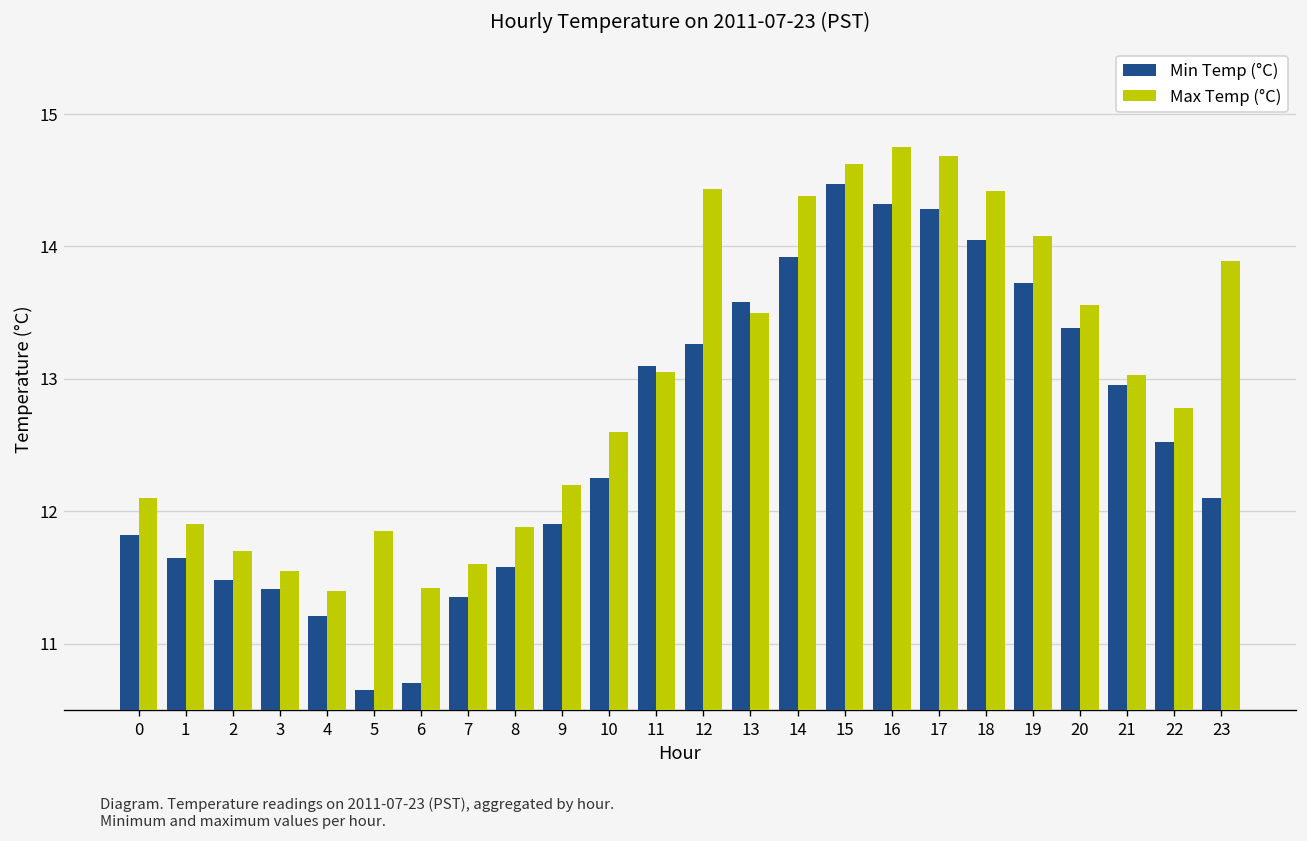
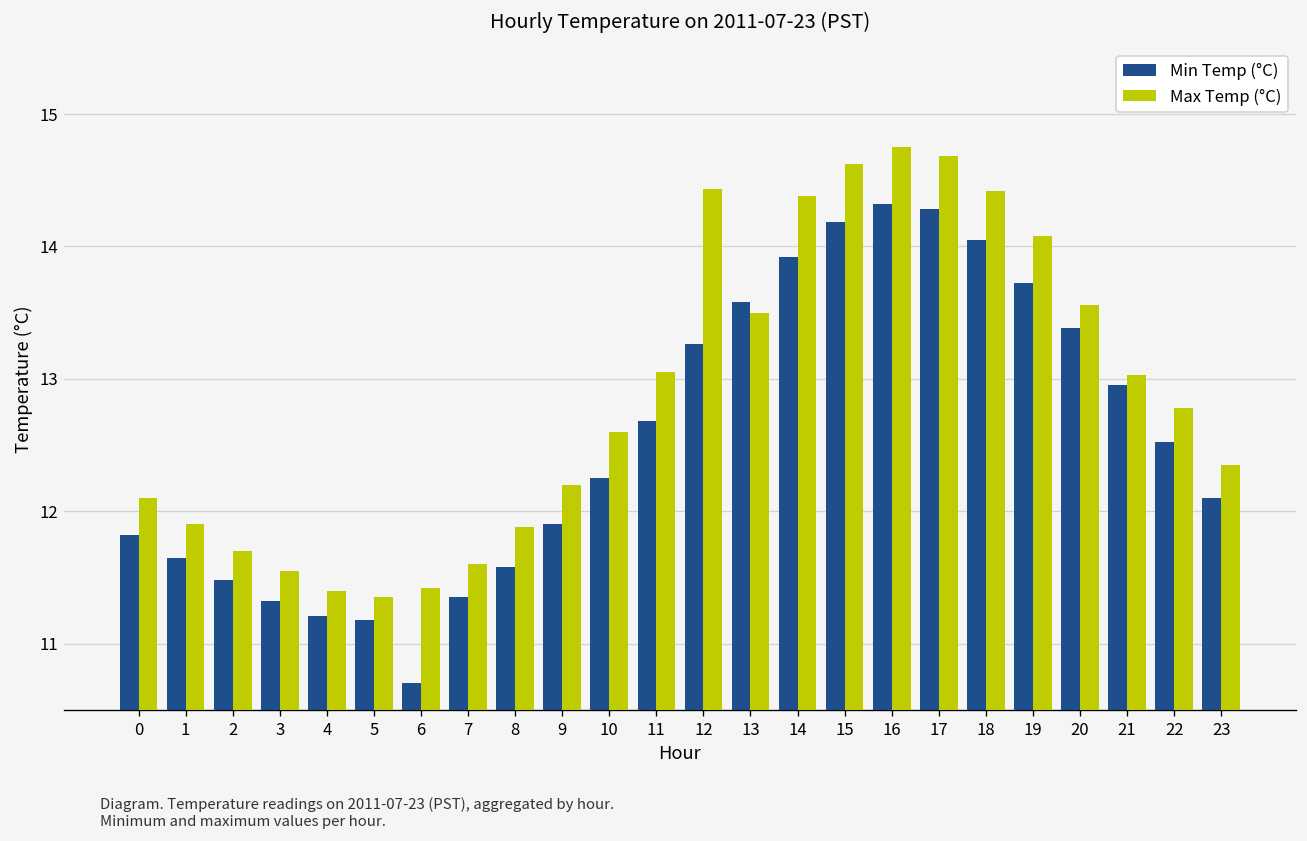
Min Temp (°C), 3: 11.41 -> 11.32
Min Temp (°C), 5: 10.65 -> 11.18
Max Temp (°C), 5: 11.85 -> 11.35
Min Temp (°C), 11: 13.10 -> 12.68
Min Temp (°C), 15: 14.47 -> 14.18
Max Temp (°C), 23: 13.89 -> 12.35
